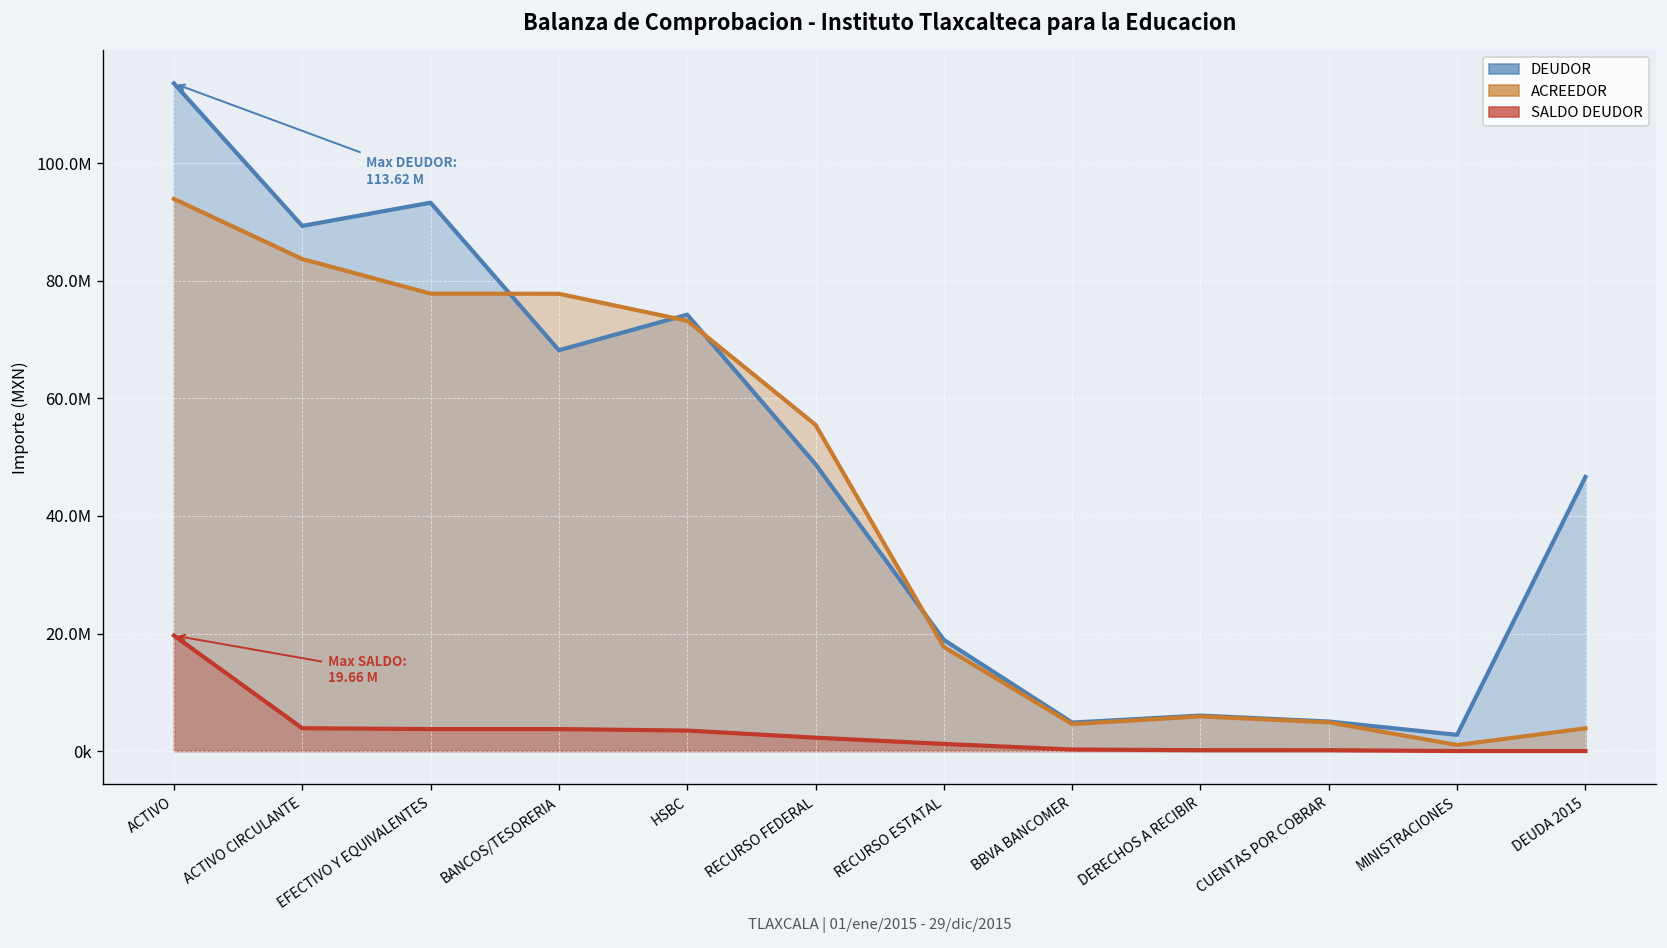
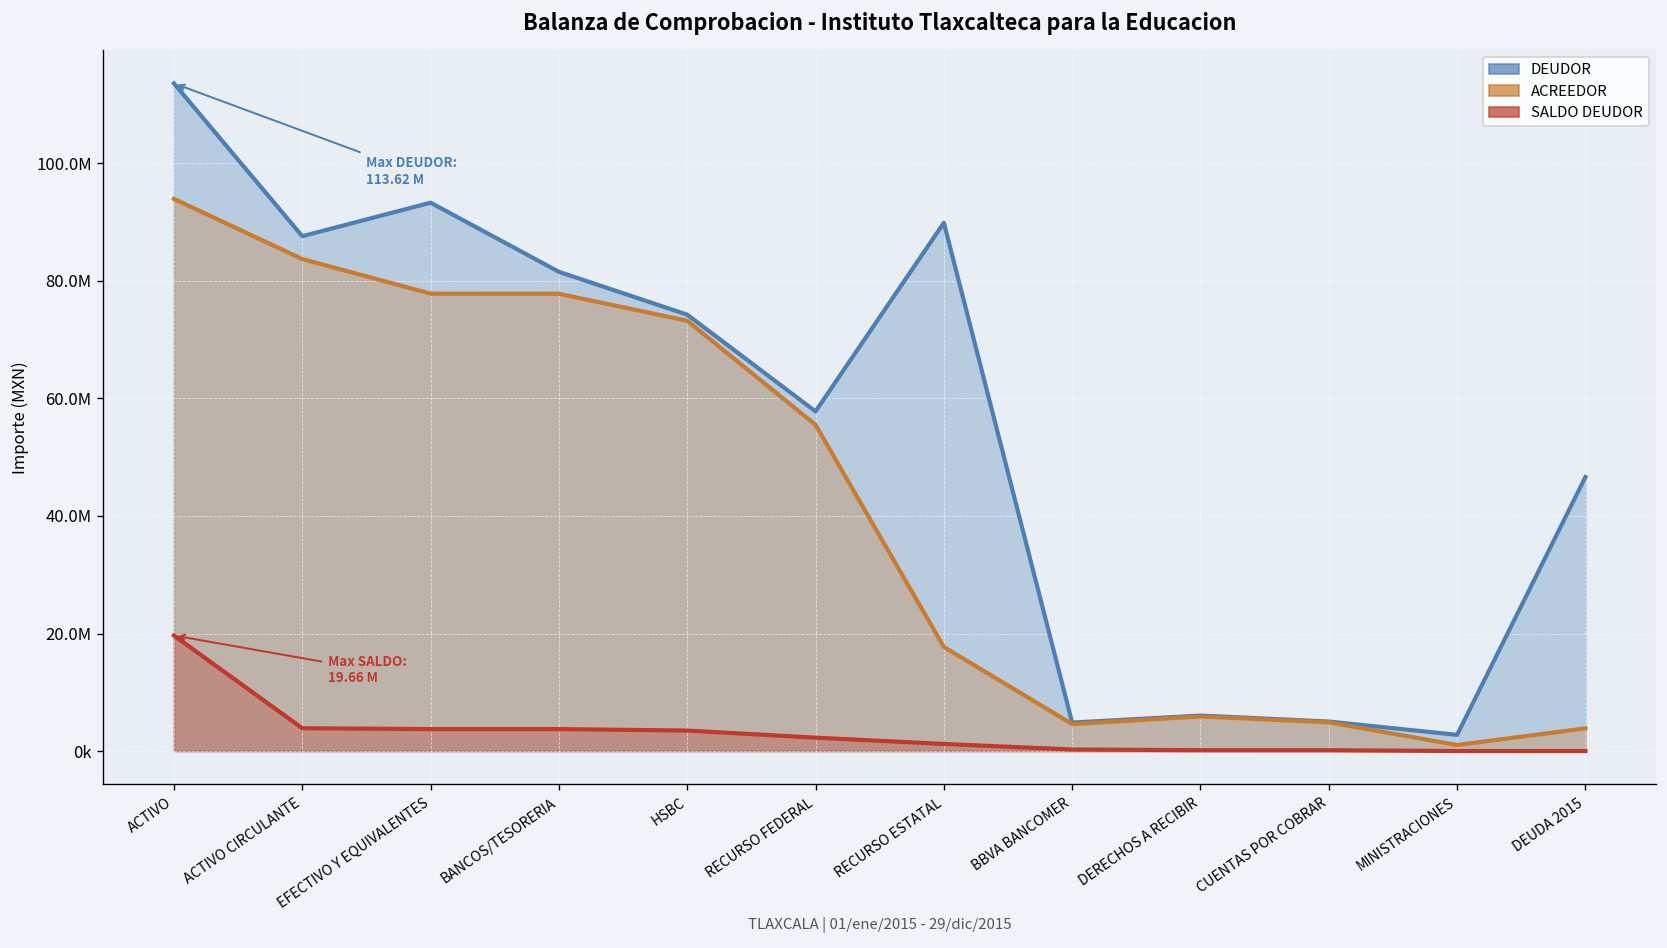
DEUDOR, ACTIVO CIRCULANTE: 89000000 -> 88000000
DEUDOR, BANCOS/TESORERIA: 68000000 -> 82000000
DEUDOR, RECURSO FEDERAL: 49000000 -> 58000000
DEUDOR, RECURSO ESTATAL: 19000000 -> 90000000
